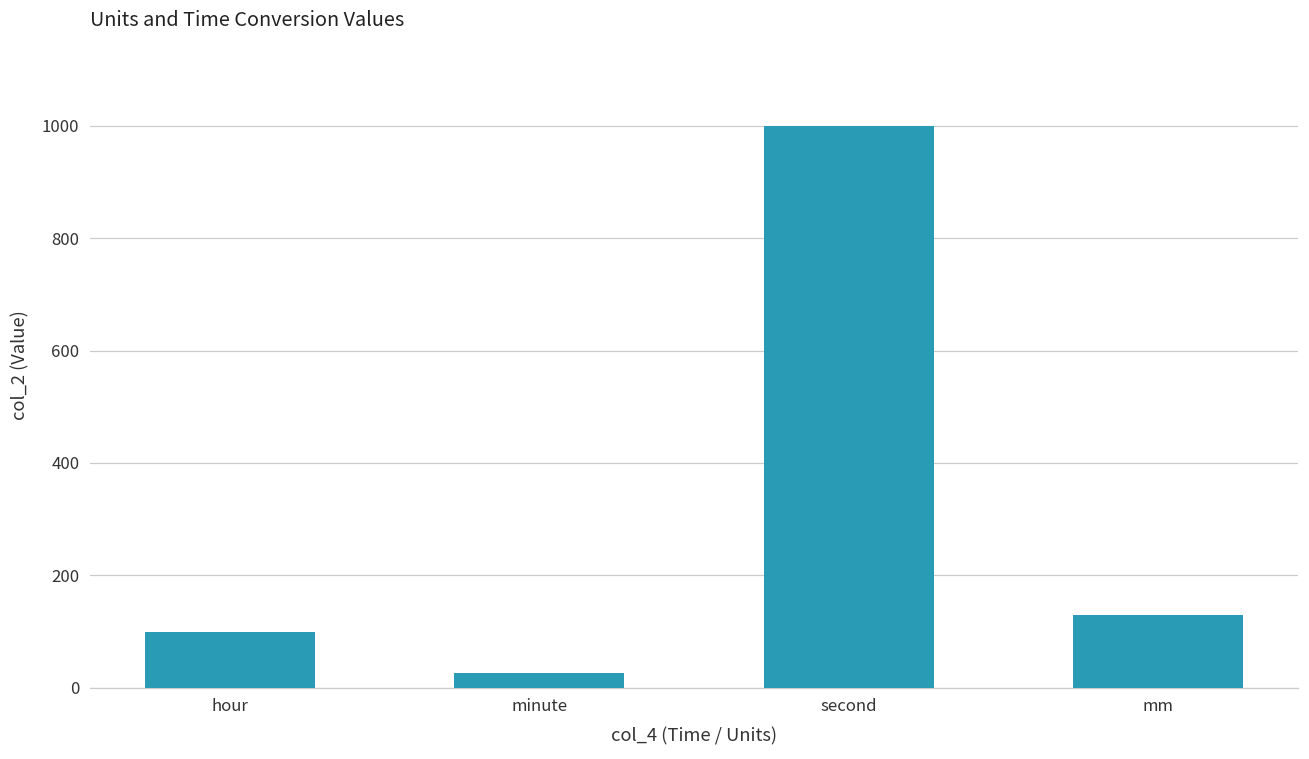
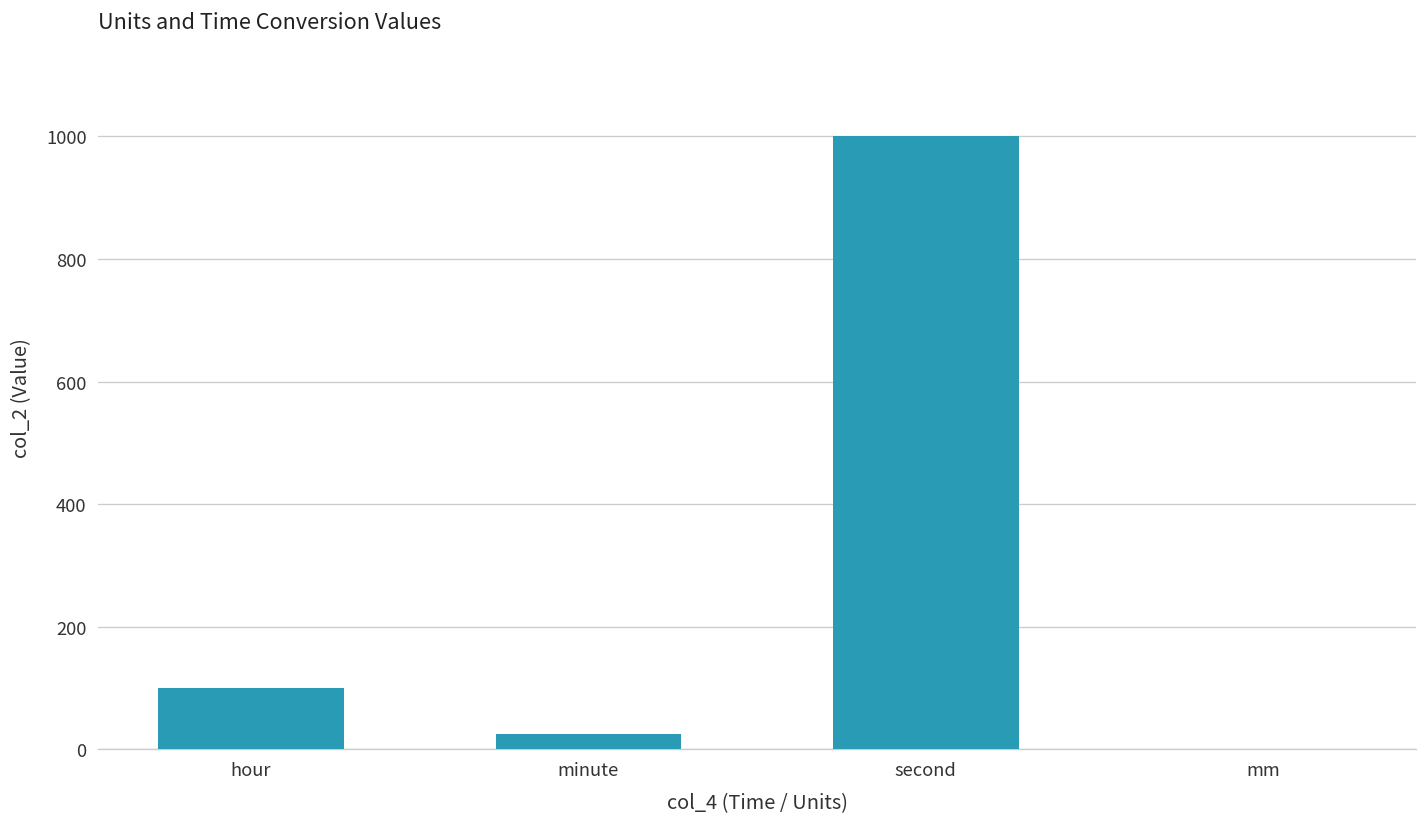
mm: 130 -> 0
